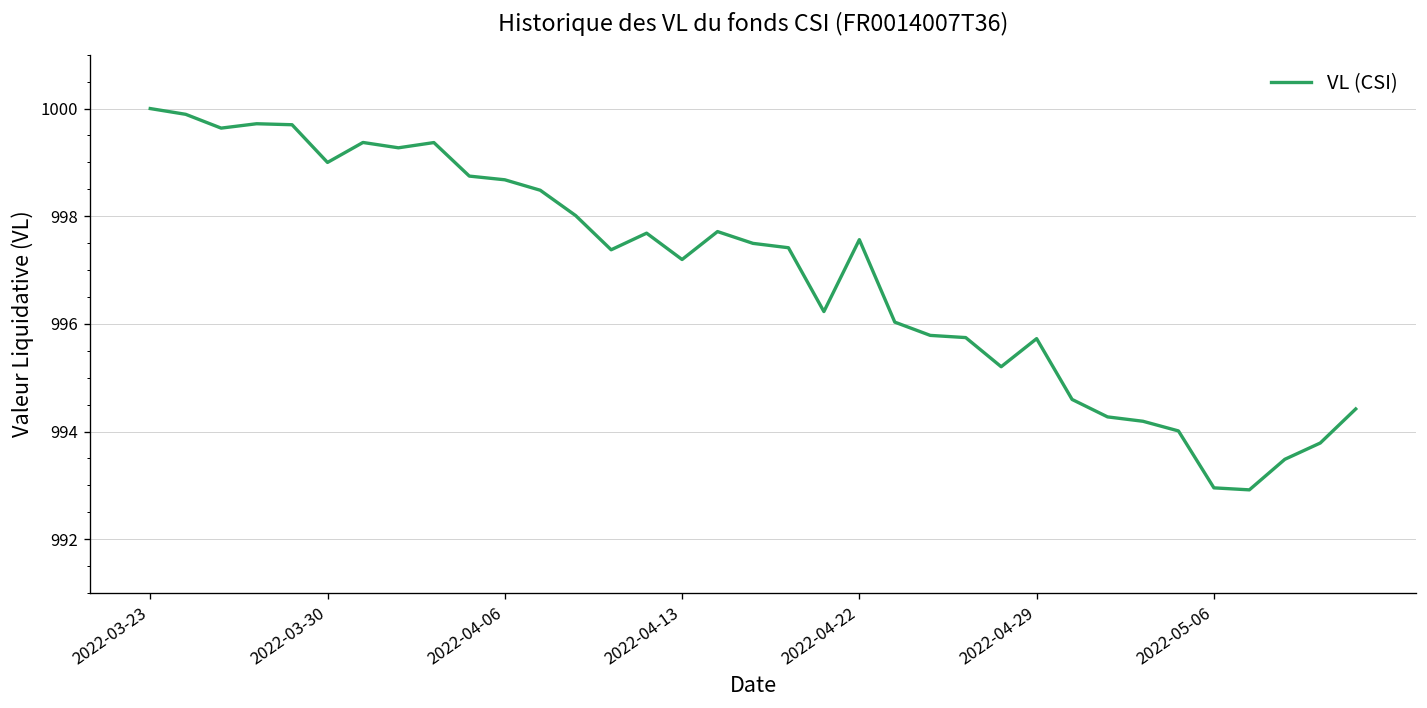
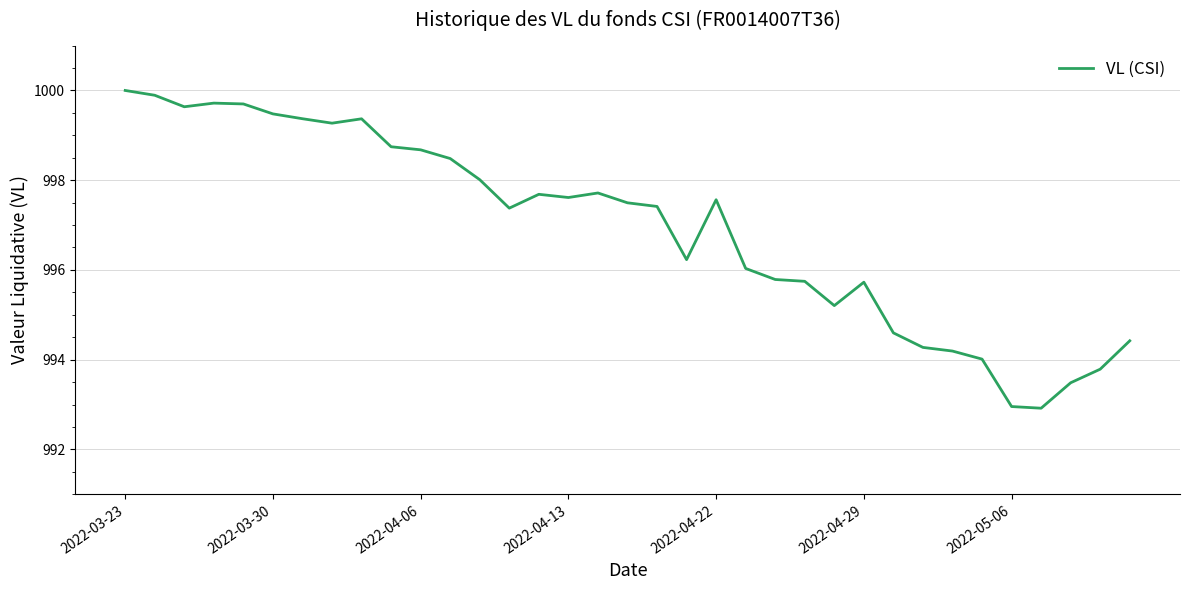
2022-03-30: 999.0 -> 999.5
2022-04-13: 997.2 -> 997.6
